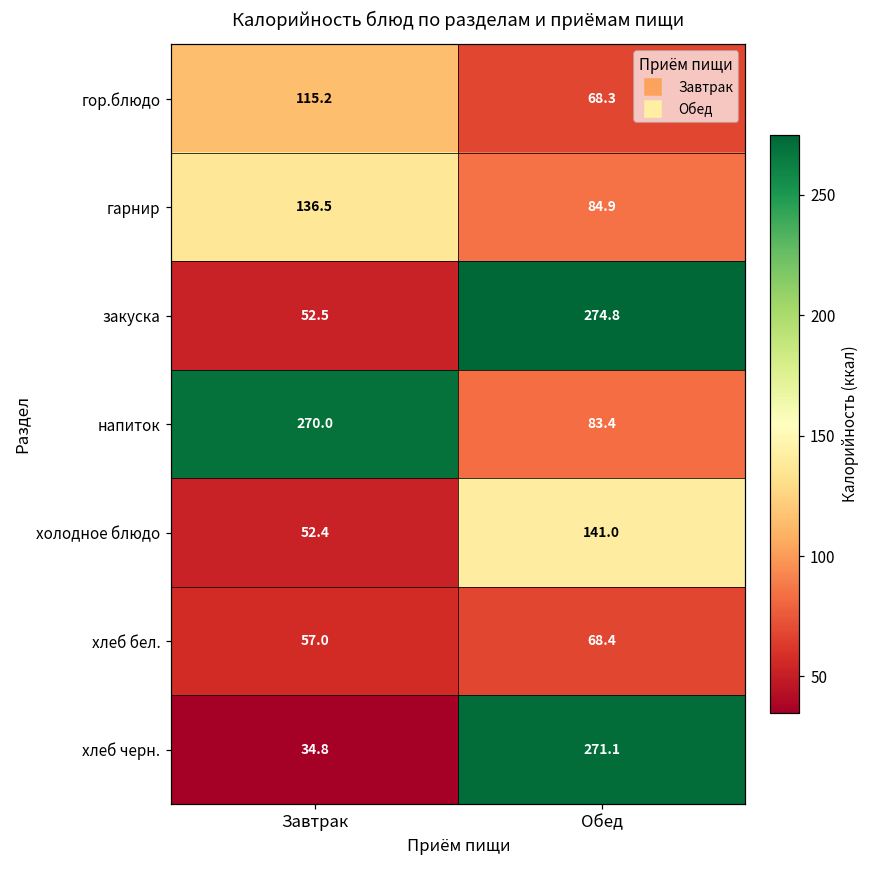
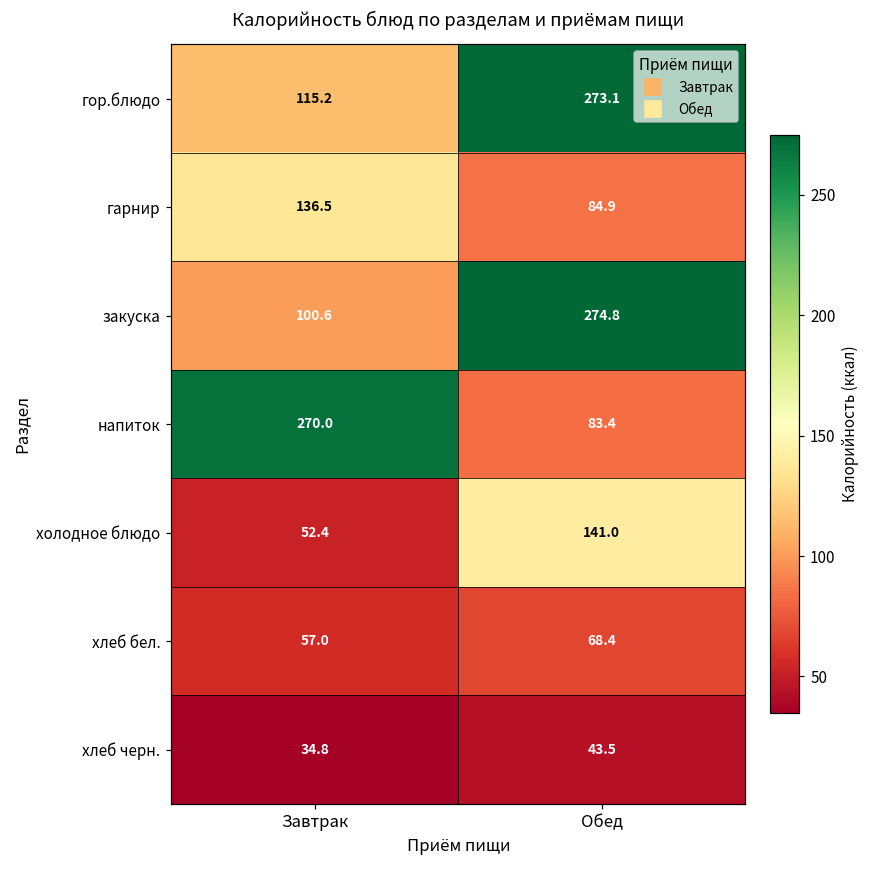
гор.блюдо, Обед: 68.3 -> 273.1
закуска, Завтрак: 52.5 -> 100.6
хлеб черн., Обед: 271.1 -> 43.5
